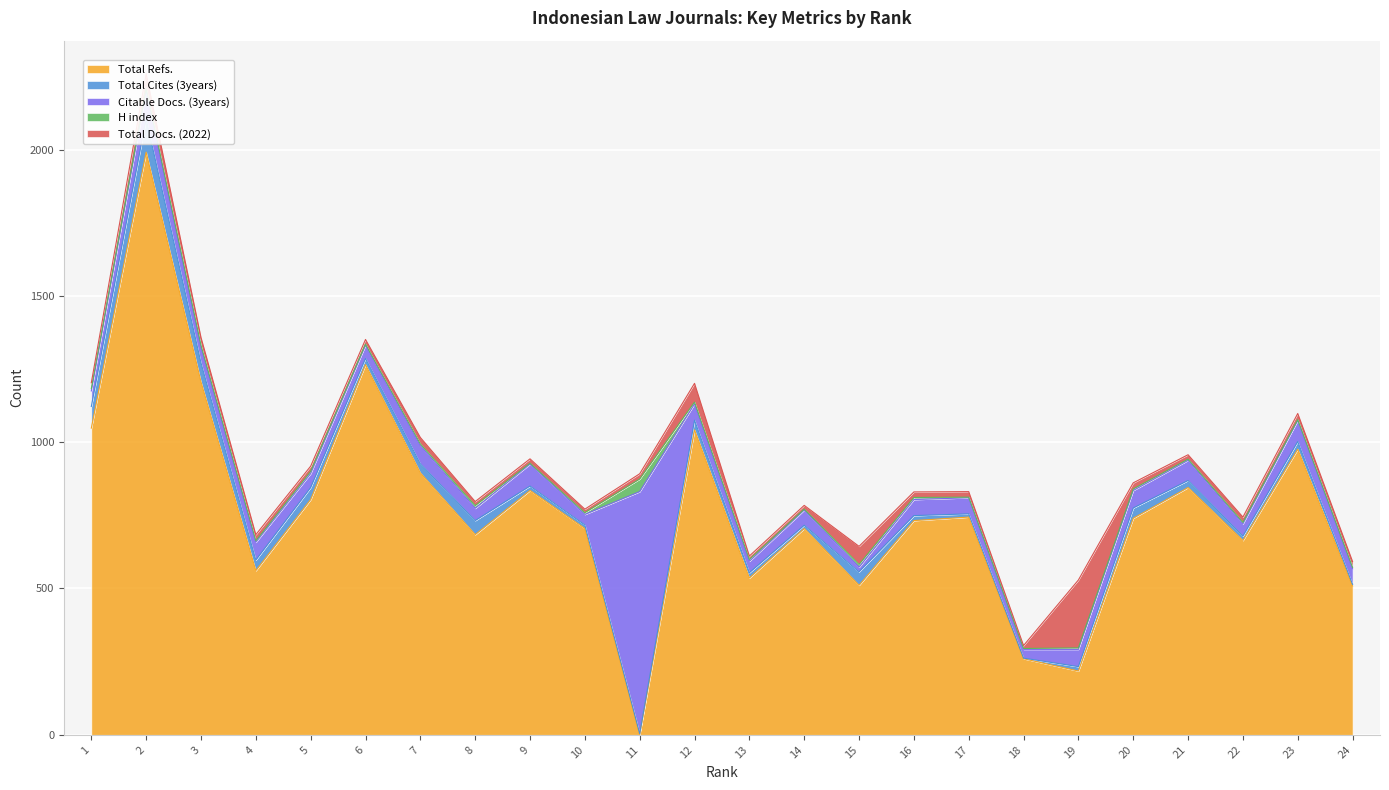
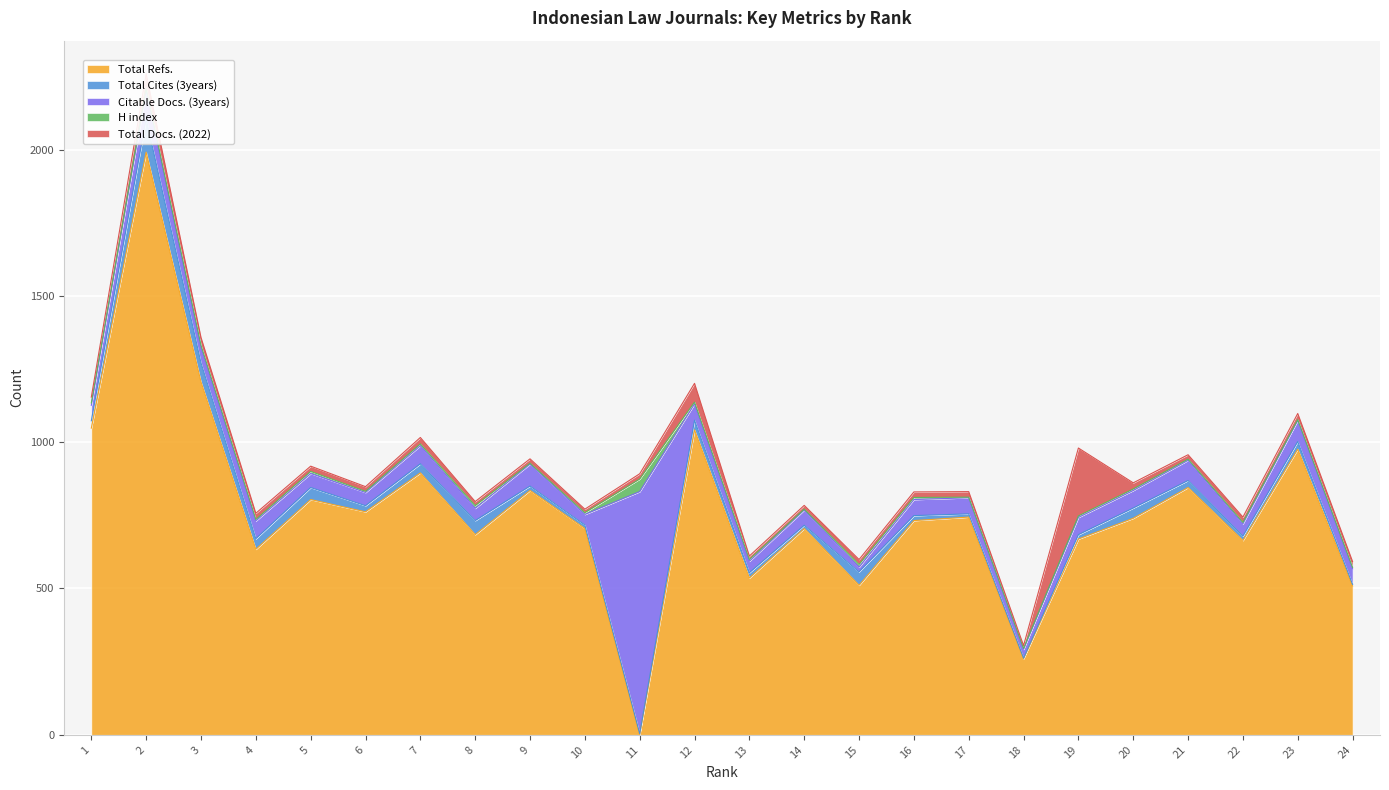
Total Cites (3years), 1: 70 -> 30
Total Refs., 4: 560 -> 630
Total Refs., 6: 1270 -> 760
Total Docs. (2022), 15: 60 -> 20
Total Refs., 19: 220 -> 670
